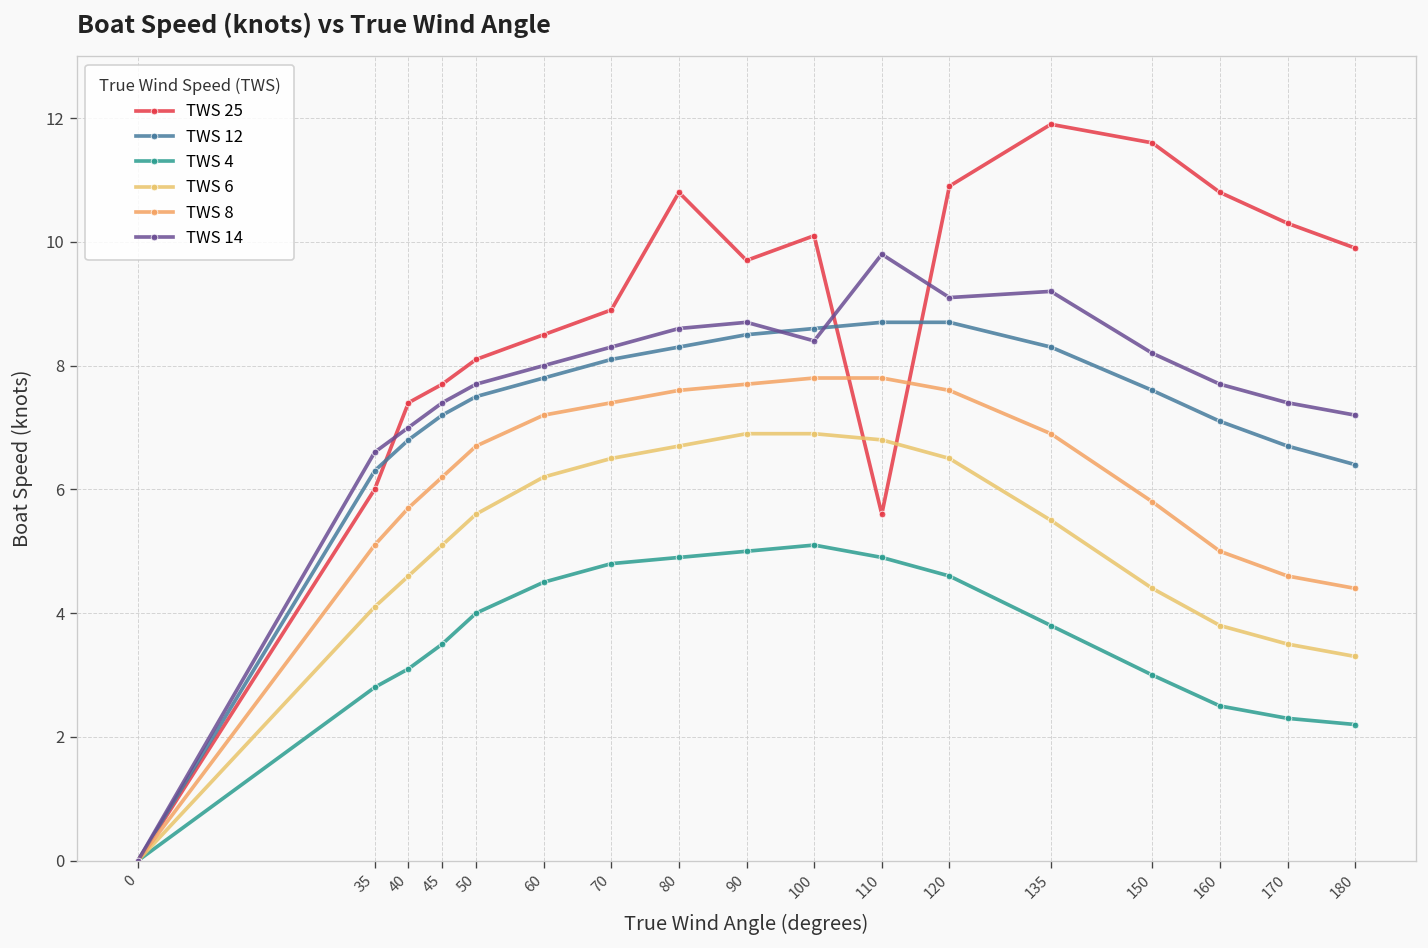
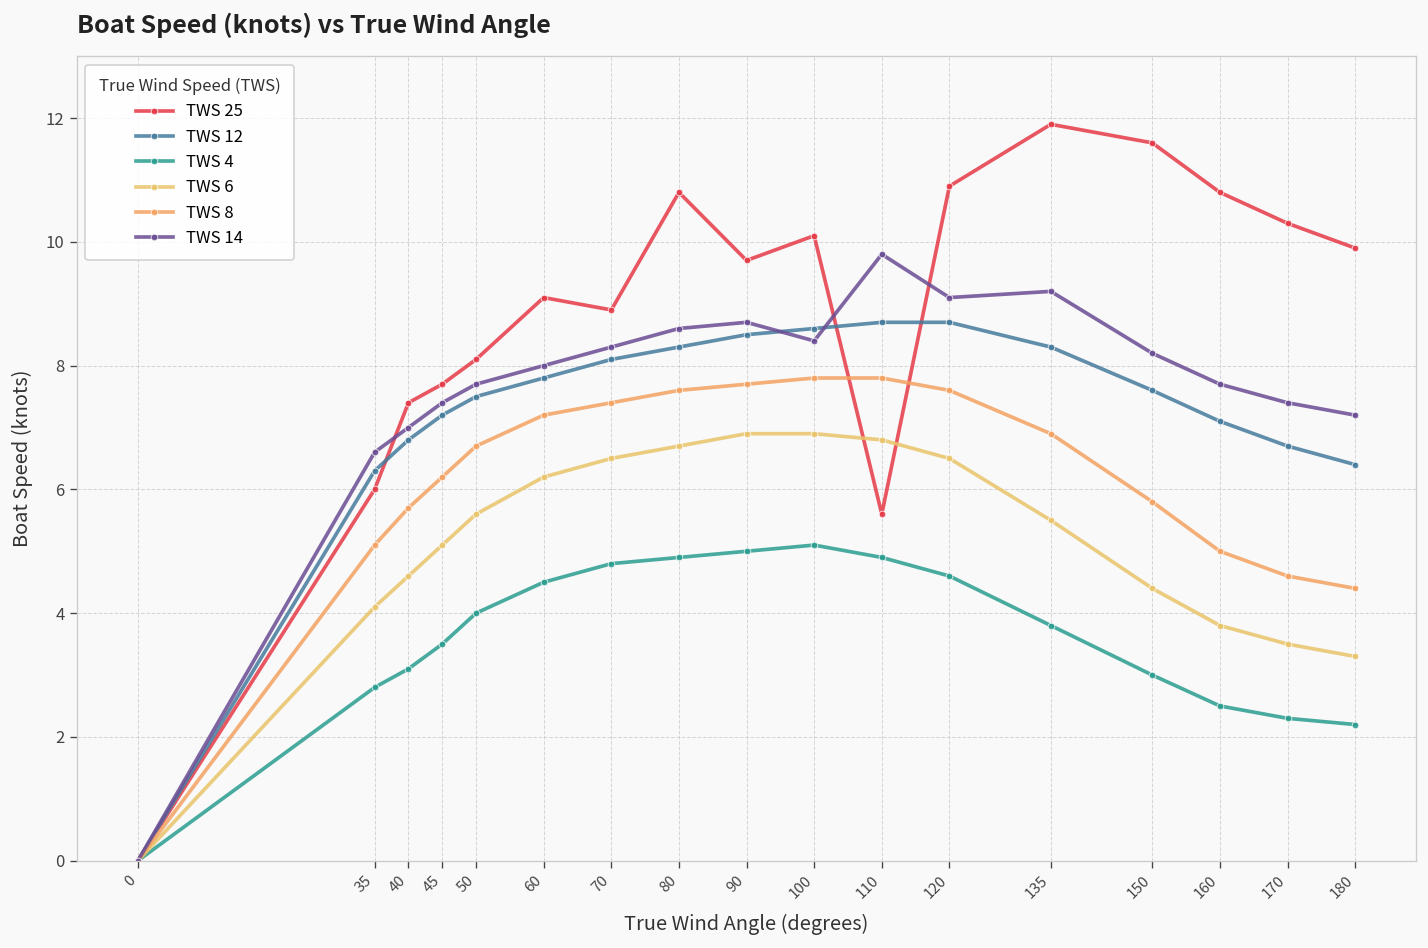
TWS 25, 60: 8.5 -> 9.1
